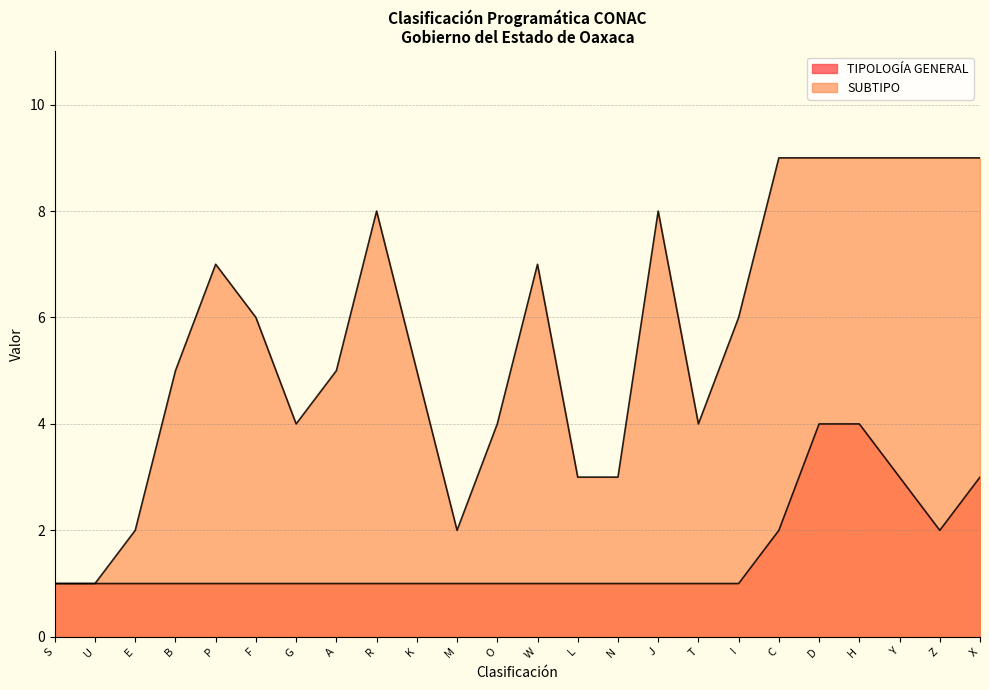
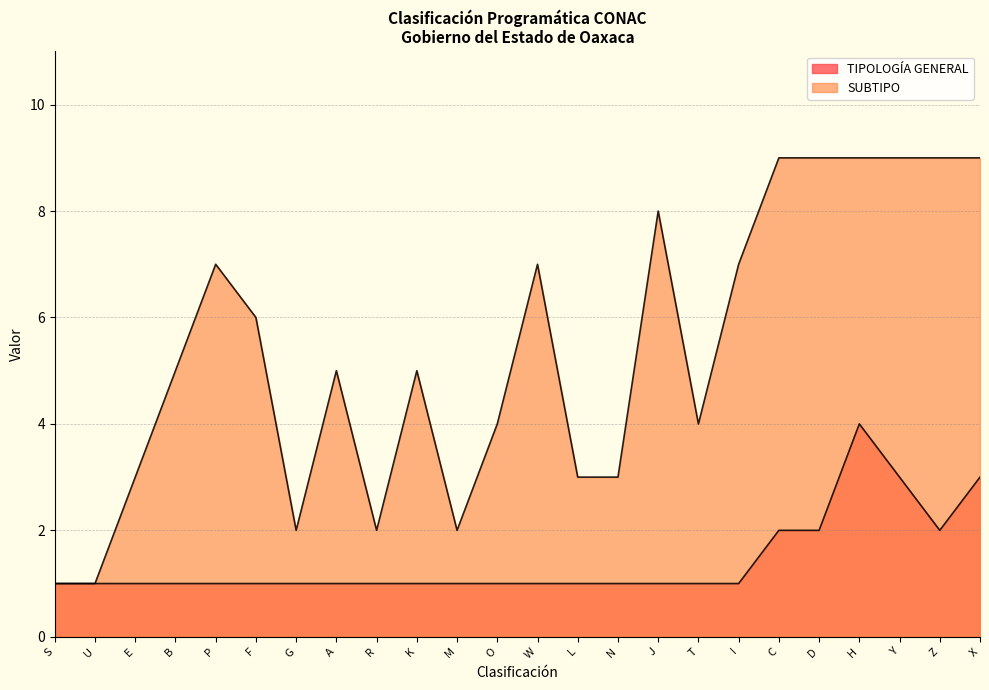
SUBTIPO, E: 2 -> 3
SUBTIPO, G: 4 -> 2
SUBTIPO, R: 8 -> 2
SUBTIPO, I: 6 -> 7
TIPOLOGÍA GENERAL, D: 4 -> 2
